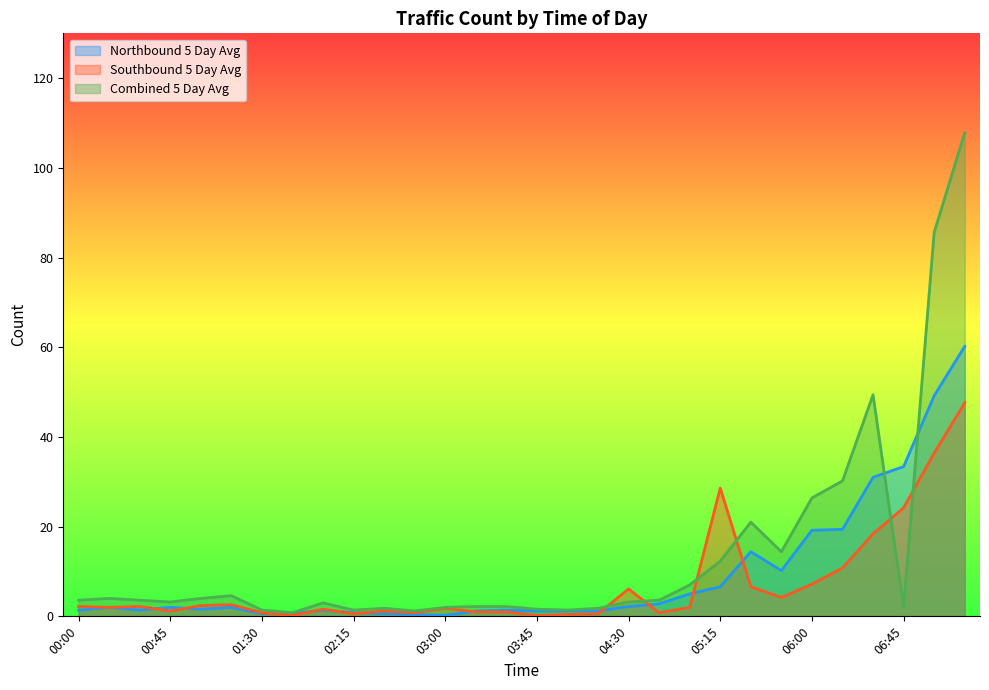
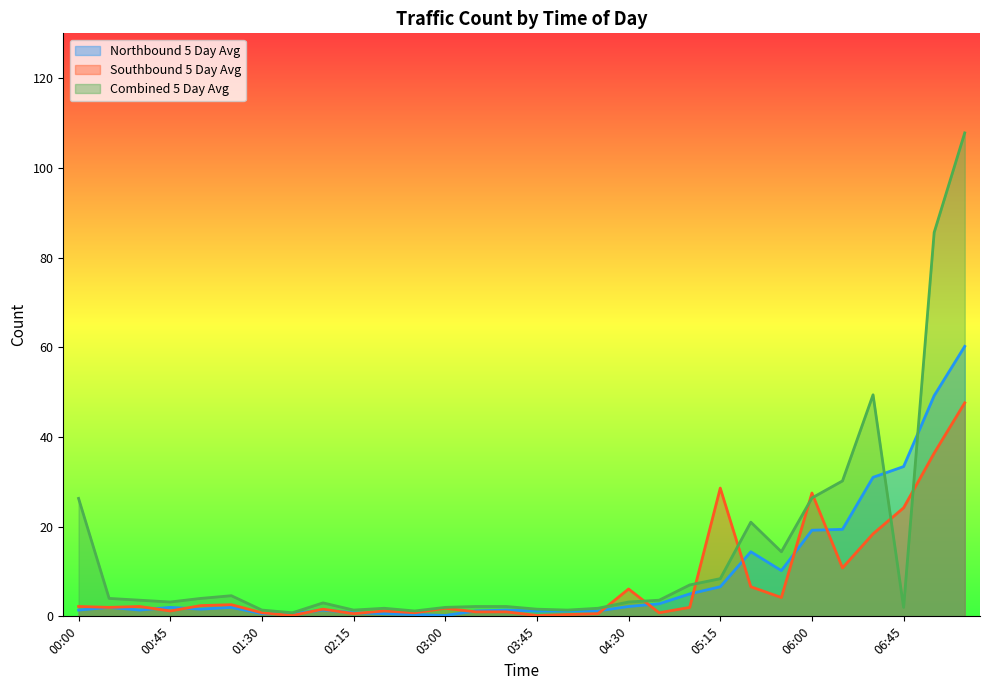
Combined 5 Day Avg, 00:00: 4 -> 26
Combined 5 Day Avg, 05:15: 12 -> 8
Southbound 5 Day Avg, 06:00: 7 -> 28
